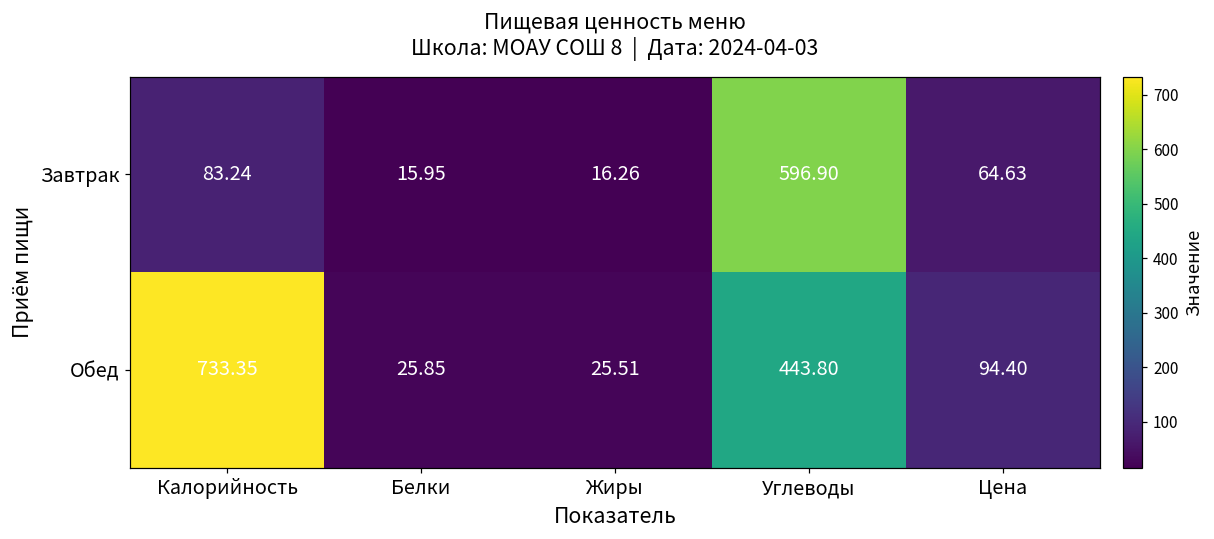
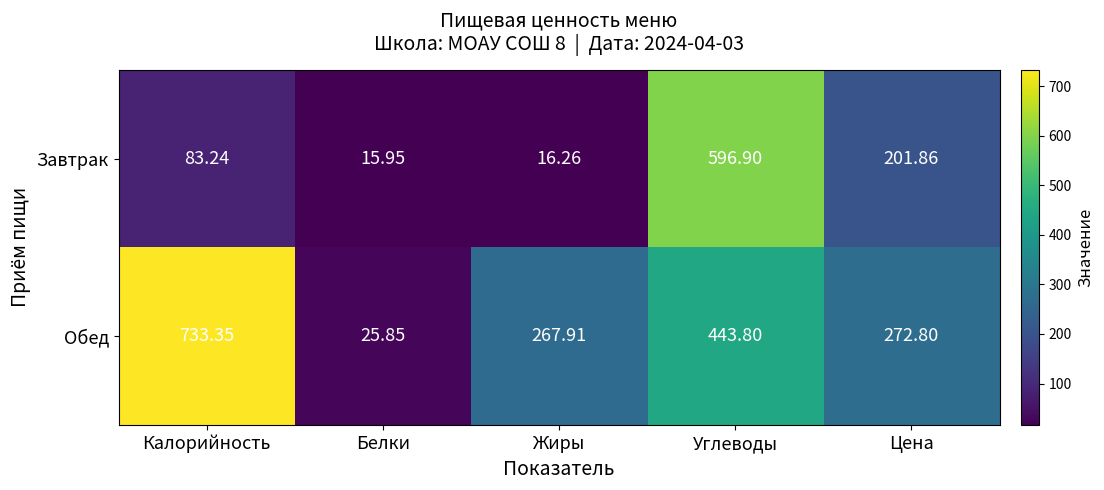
Завтрак, Цена: 64.63 -> 201.86
Обед, Жиры: 25.51 -> 267.91
Обед, Цена: 94.40 -> 272.80
